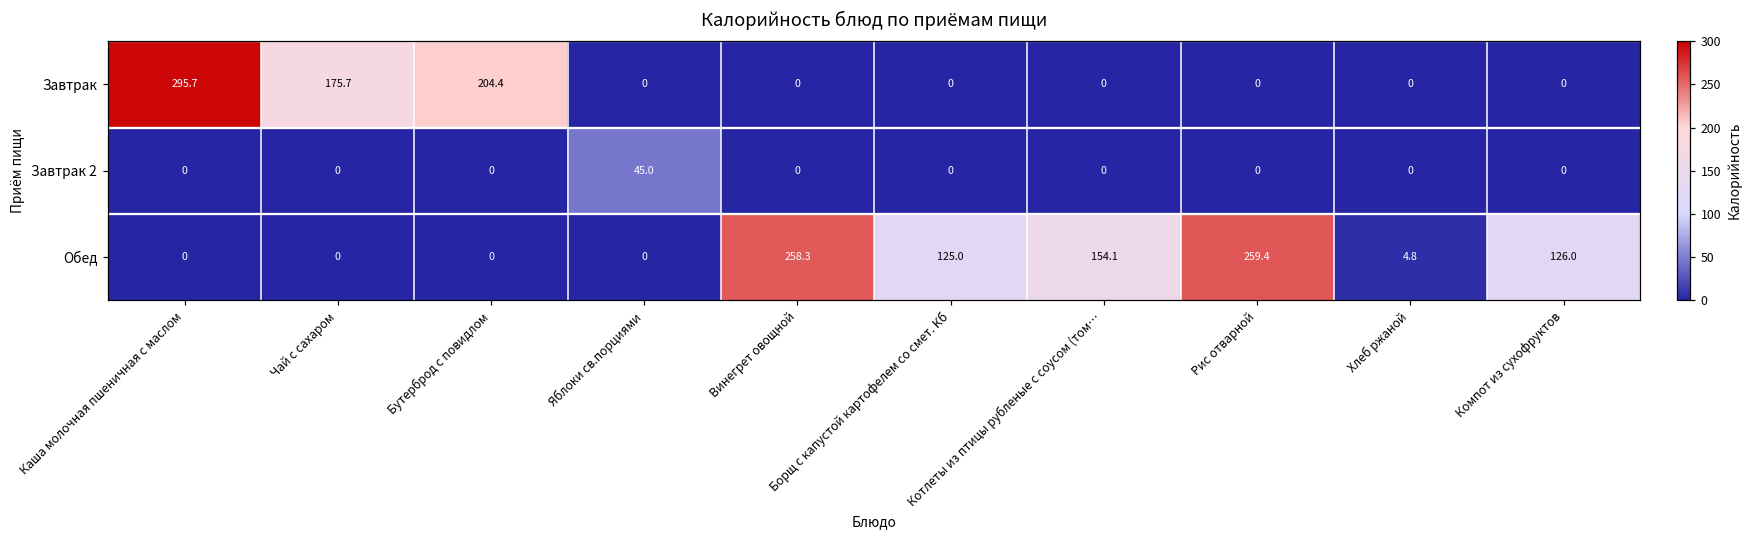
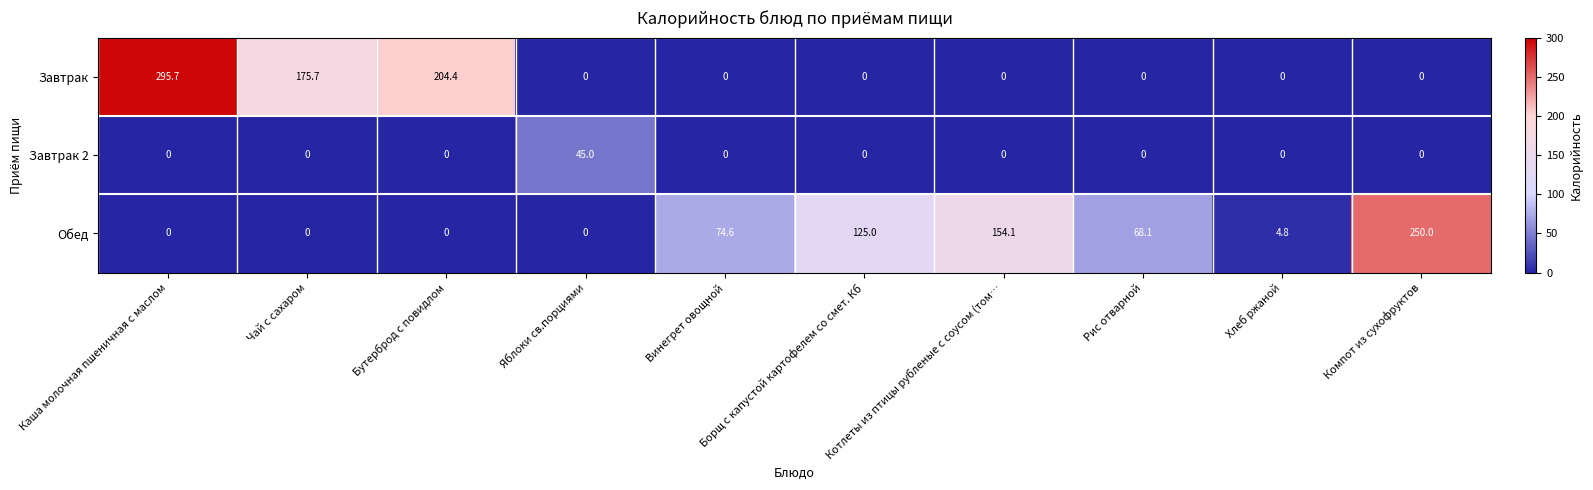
Обед, Винегрет овощной: 258.3 -> 74.6
Обед, Рис отварной: 259.4 -> 68.1
Обед, Компот из сухофруктов: 126.0 -> 250.0
